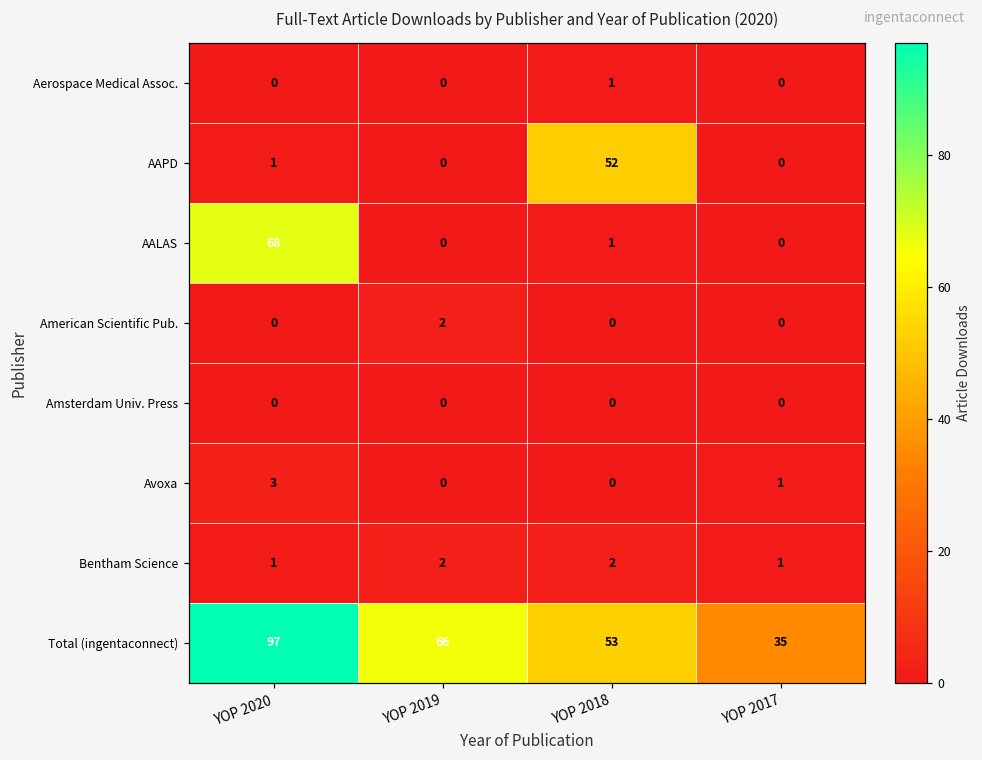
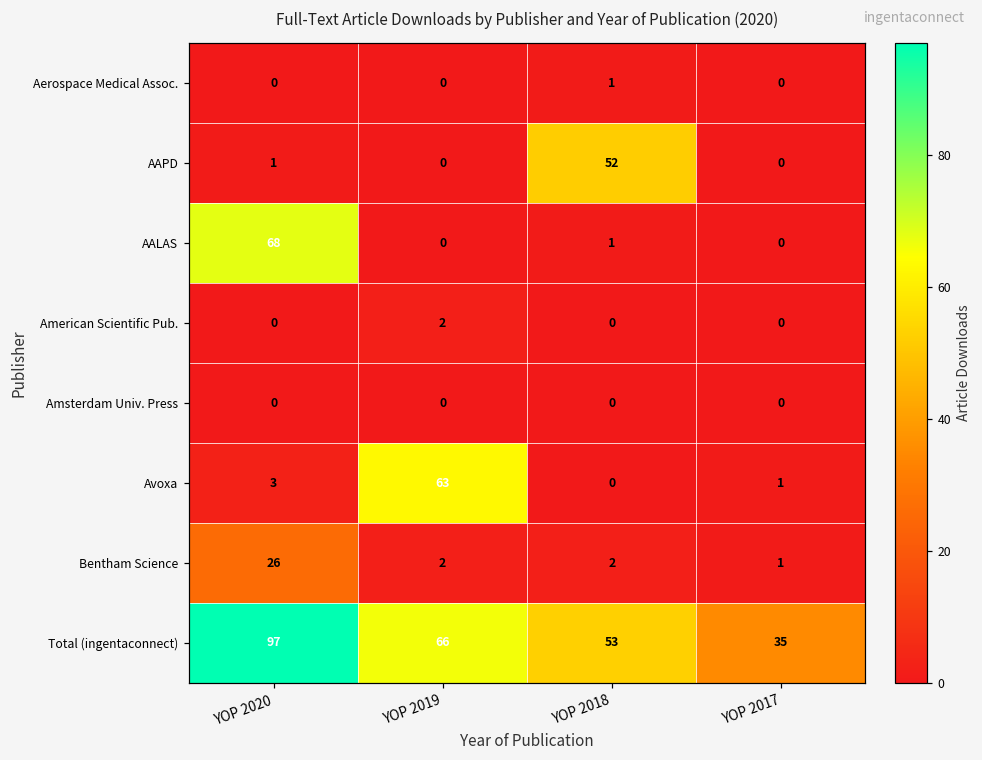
Avoxa, YOP 2019: 0 -> 63
Bentham Science, YOP 2020: 1 -> 26
